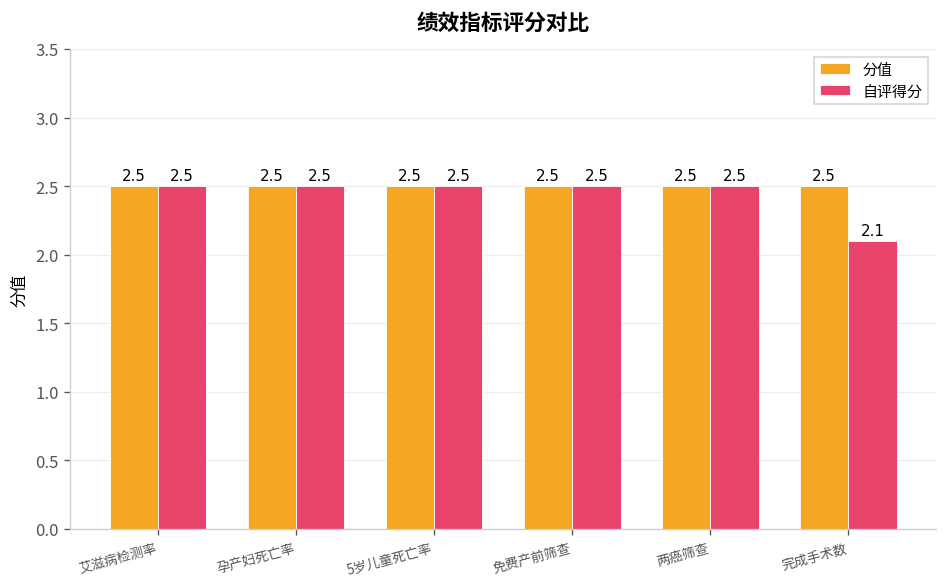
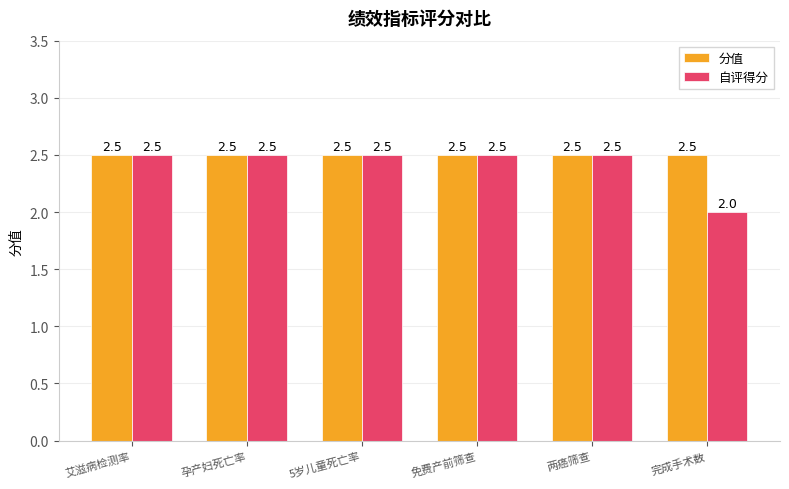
自评得分, 完成手术数: 2.1 -> 2.0
